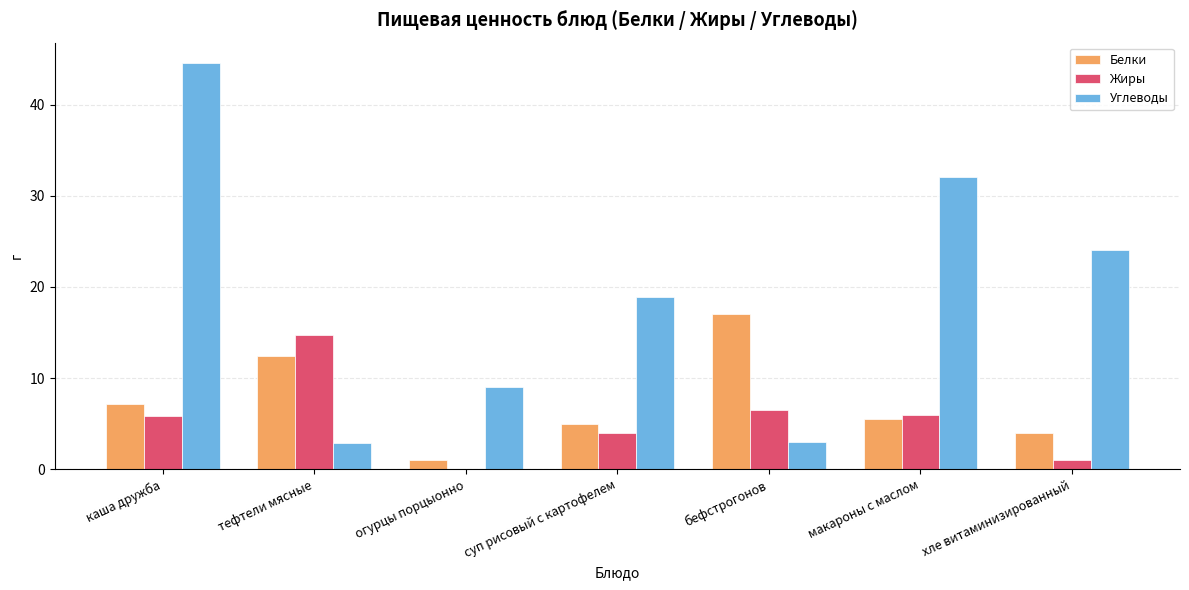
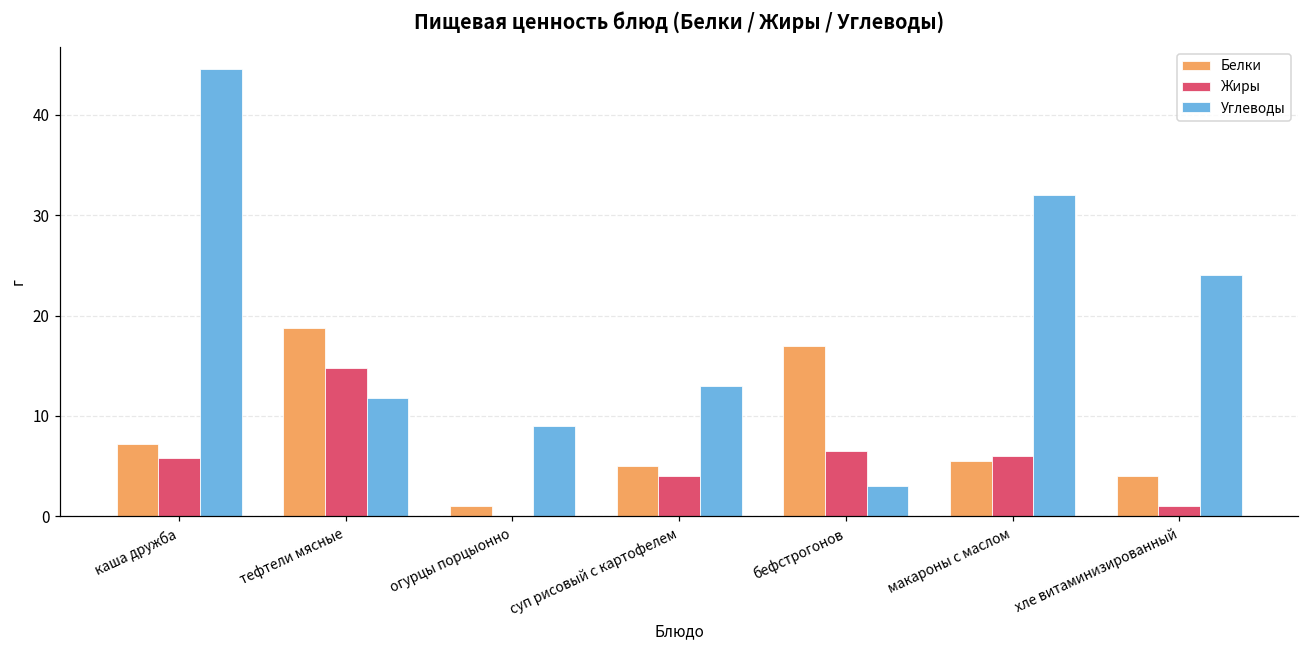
Белки, тефтели мясные: 12 -> 19
Углеводы, тефтели мясные: 3 -> 12
Углеводы, суп рисовый с картофелем: 19 -> 13
